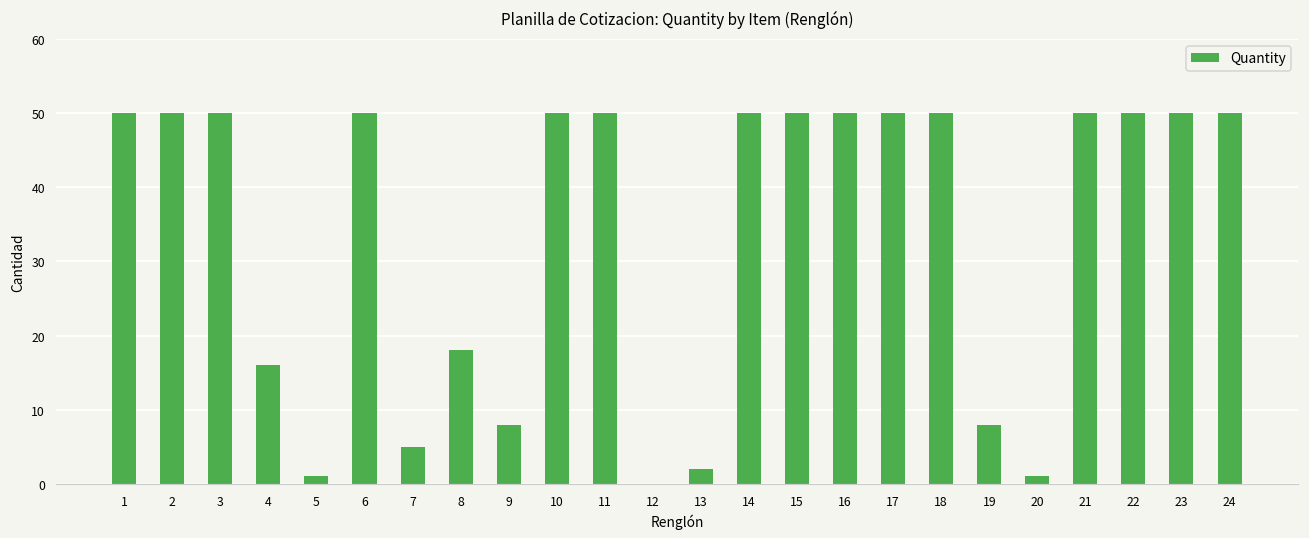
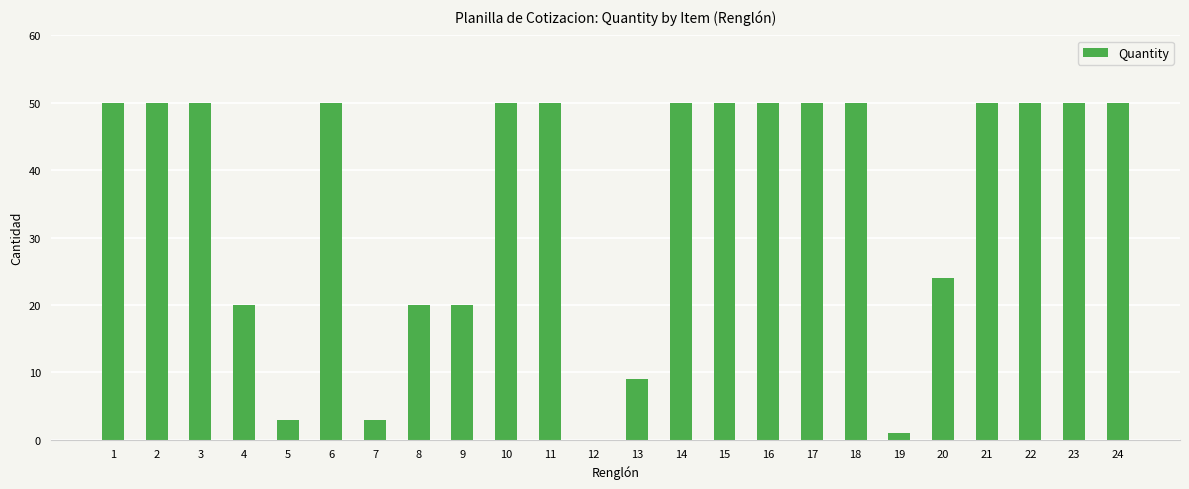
4: 16 -> 20
5: 1 -> 3
7: 5 -> 3
8: 18 -> 20
9: 8 -> 20
13: 2 -> 9
19: 8 -> 1
20: 1 -> 24
